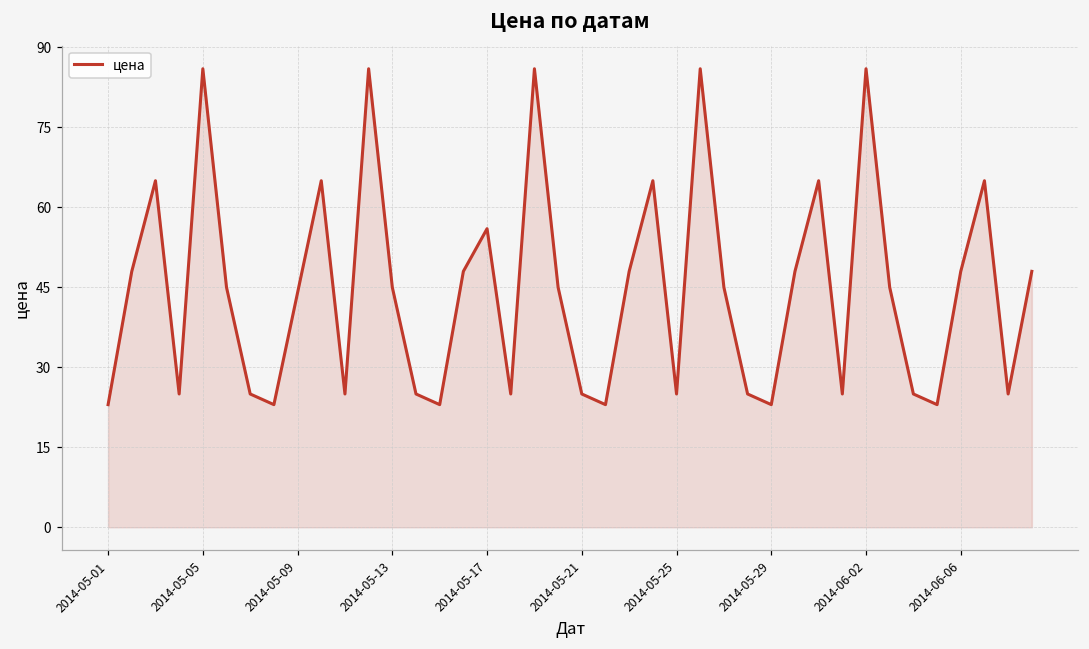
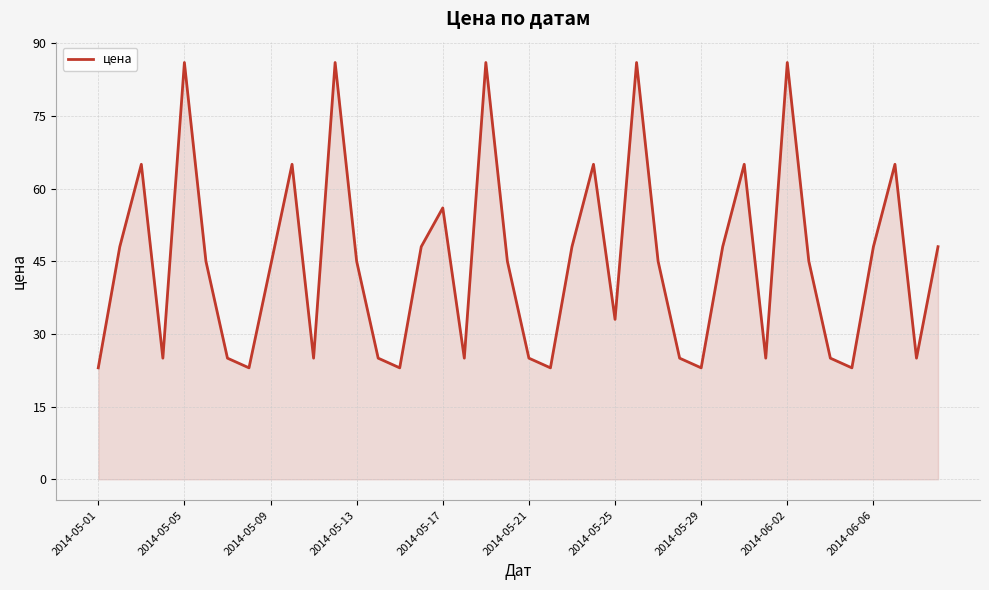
2014-05-25: 25 -> 33
